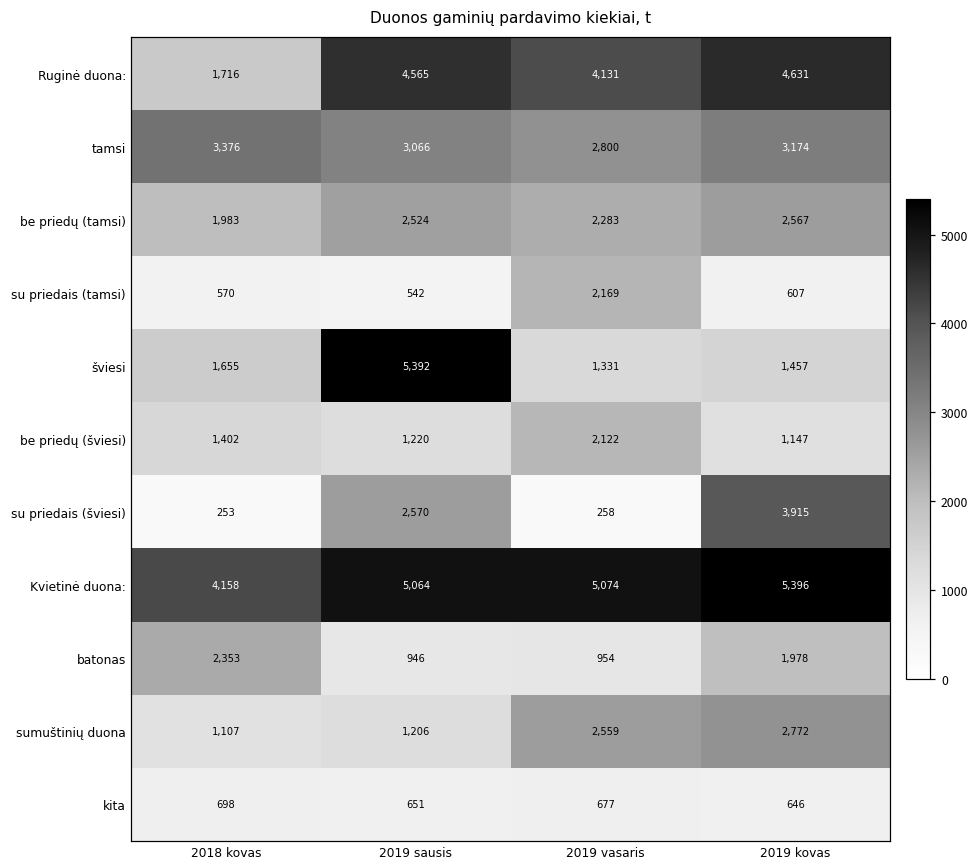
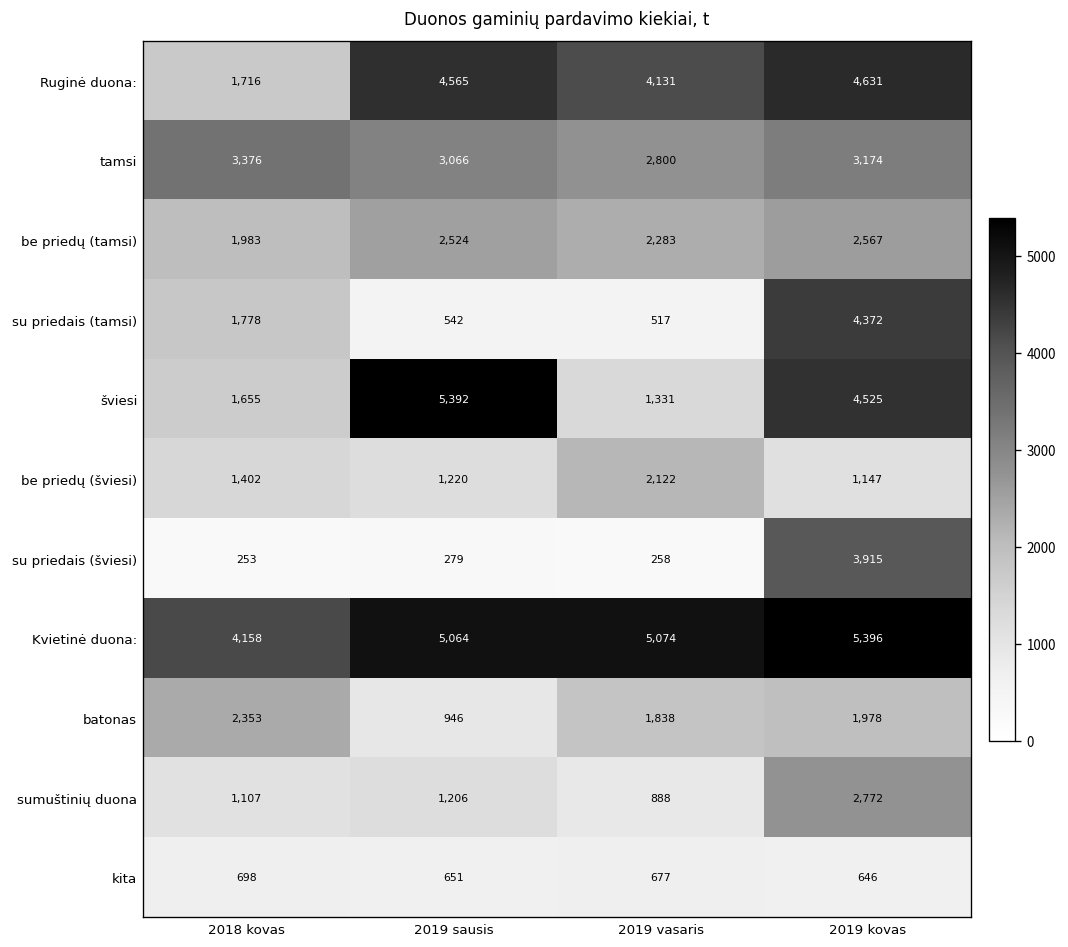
su priedais (tamsi), 2018 kovas: 570 -> 1,778
su priedais (tamsi), 2019 vasaris: 2,169 -> 517
su priedais (tamsi), 2019 kovas: 607 -> 4,372
šviesi, 2019 kovas: 1,457 -> 4,525
su priedais (šviesi), 2019 sausis: 2,570 -> 279
batonas, 2019 vasaris: 954 -> 1,838
sumuštinių duona, 2019 vasaris: 2,559 -> 888
